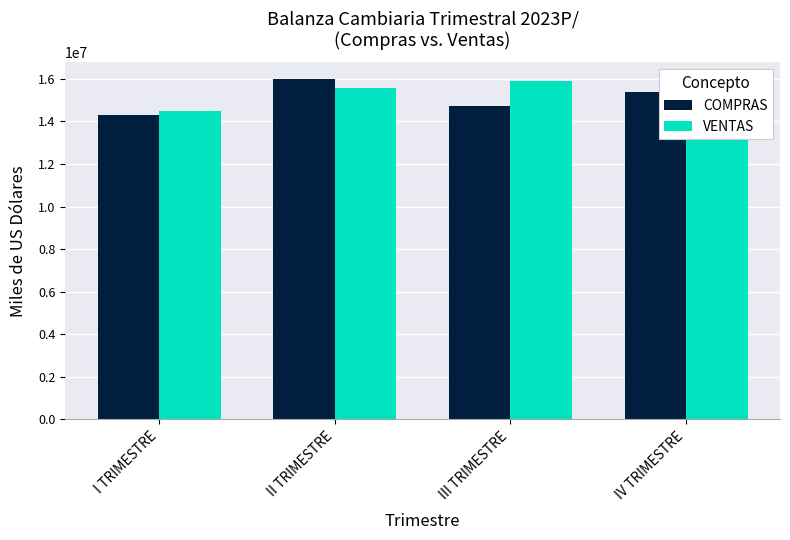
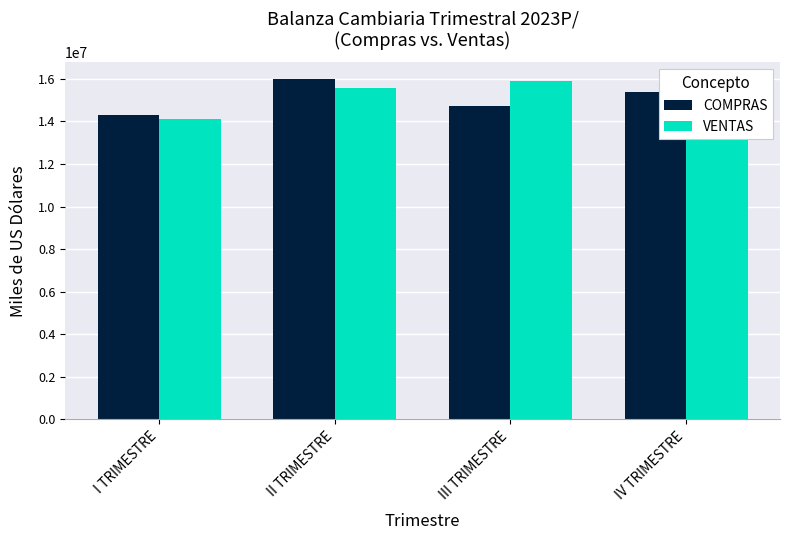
VENTAS, I TRIMESTRE: 14500000 -> 14100000
